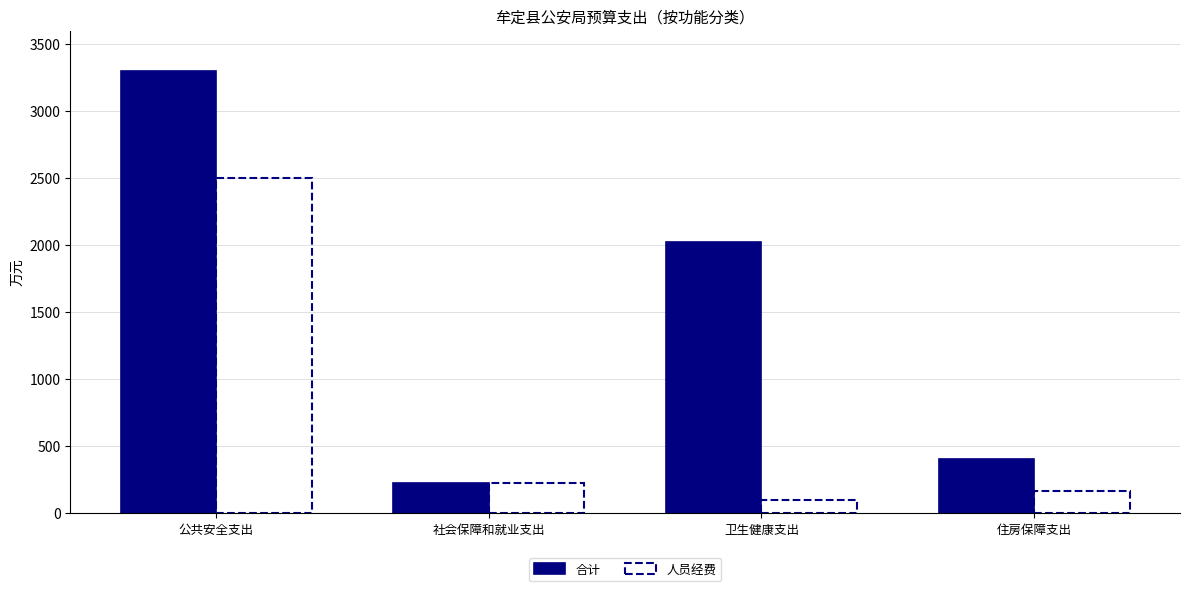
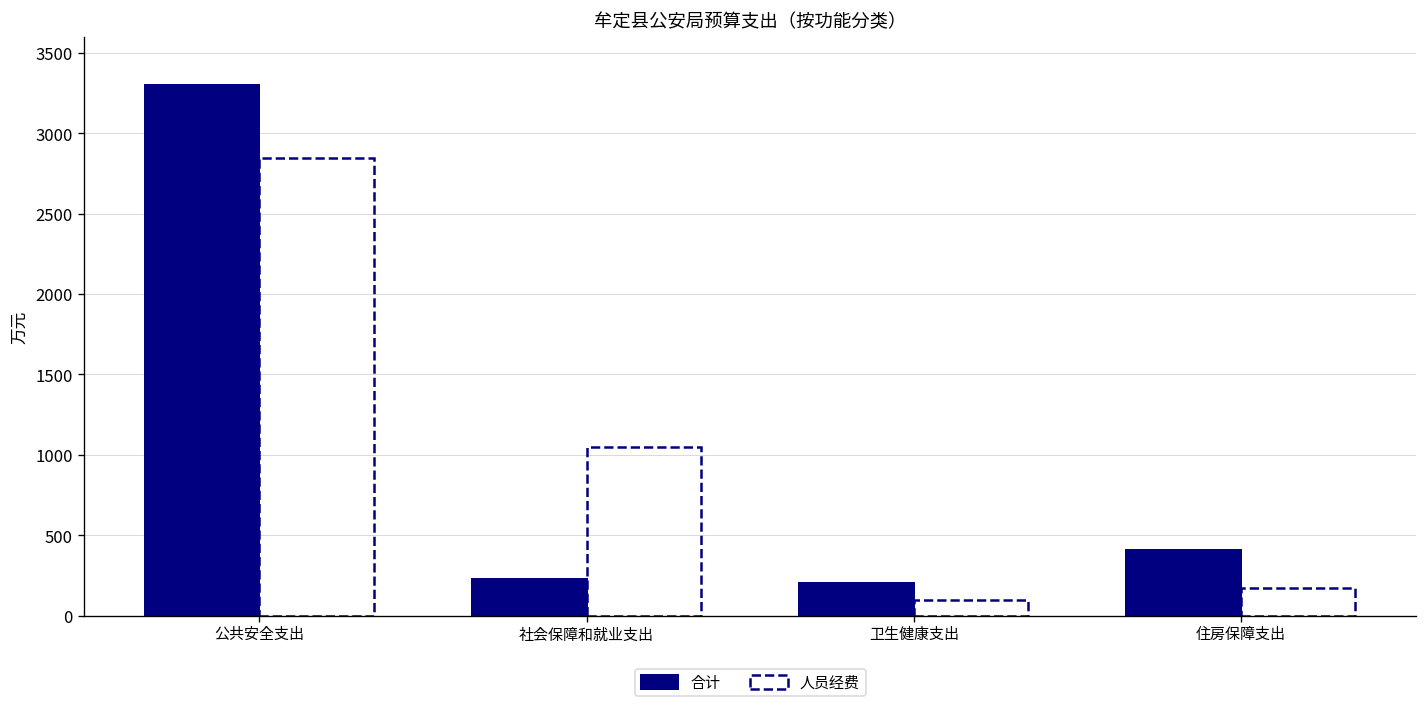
人员经费, 公共安全支出: 2500 -> 2840
人员经费, 社会保障和就业支出: 220 -> 1050
合计, 卫生健康支出: 2030 -> 200
